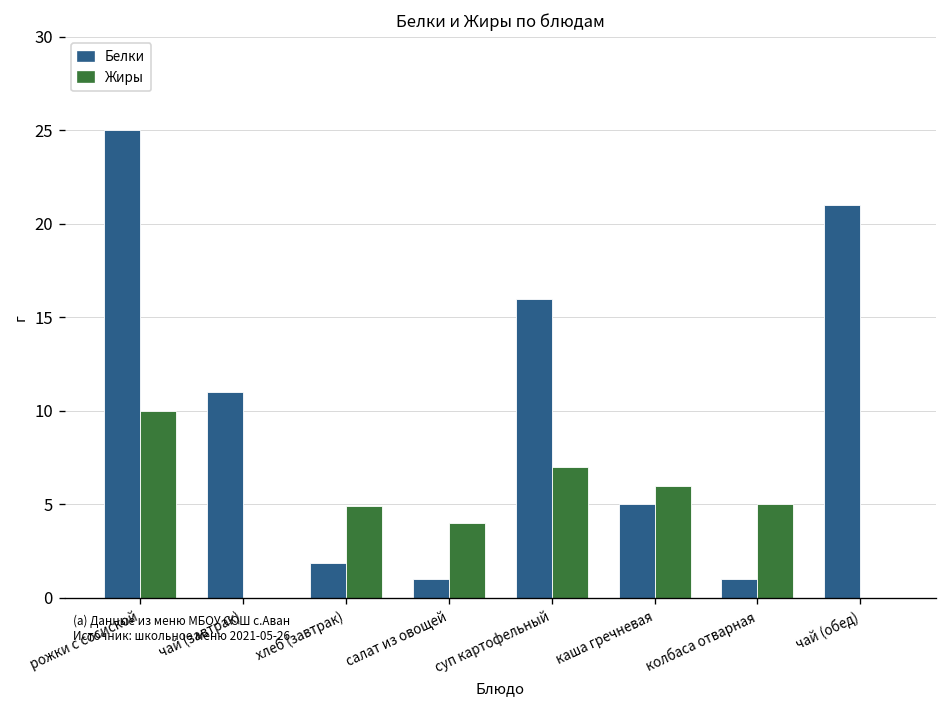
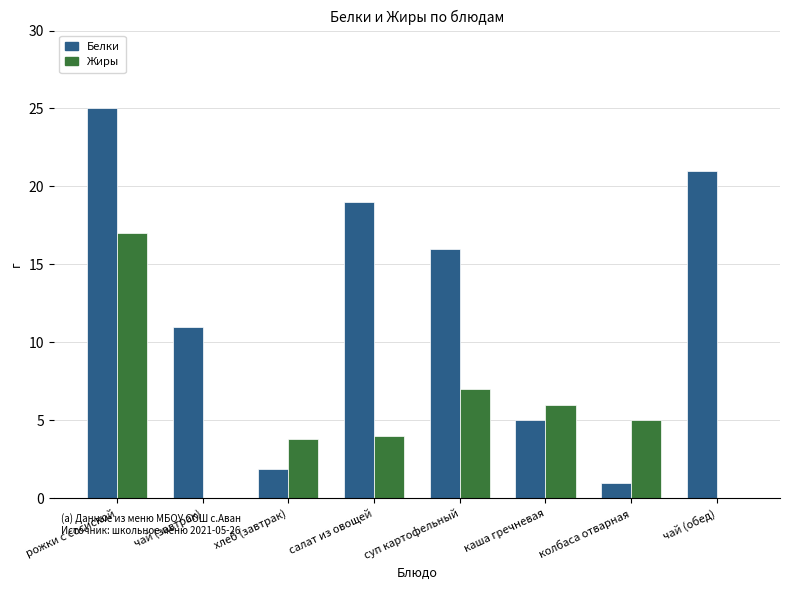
Жиры, рожки с сосиской: 10 -> 17
Жиры, хлеб (завтрак): 4.9 -> 3.8
Белки, салат из овощей: 1 -> 19
